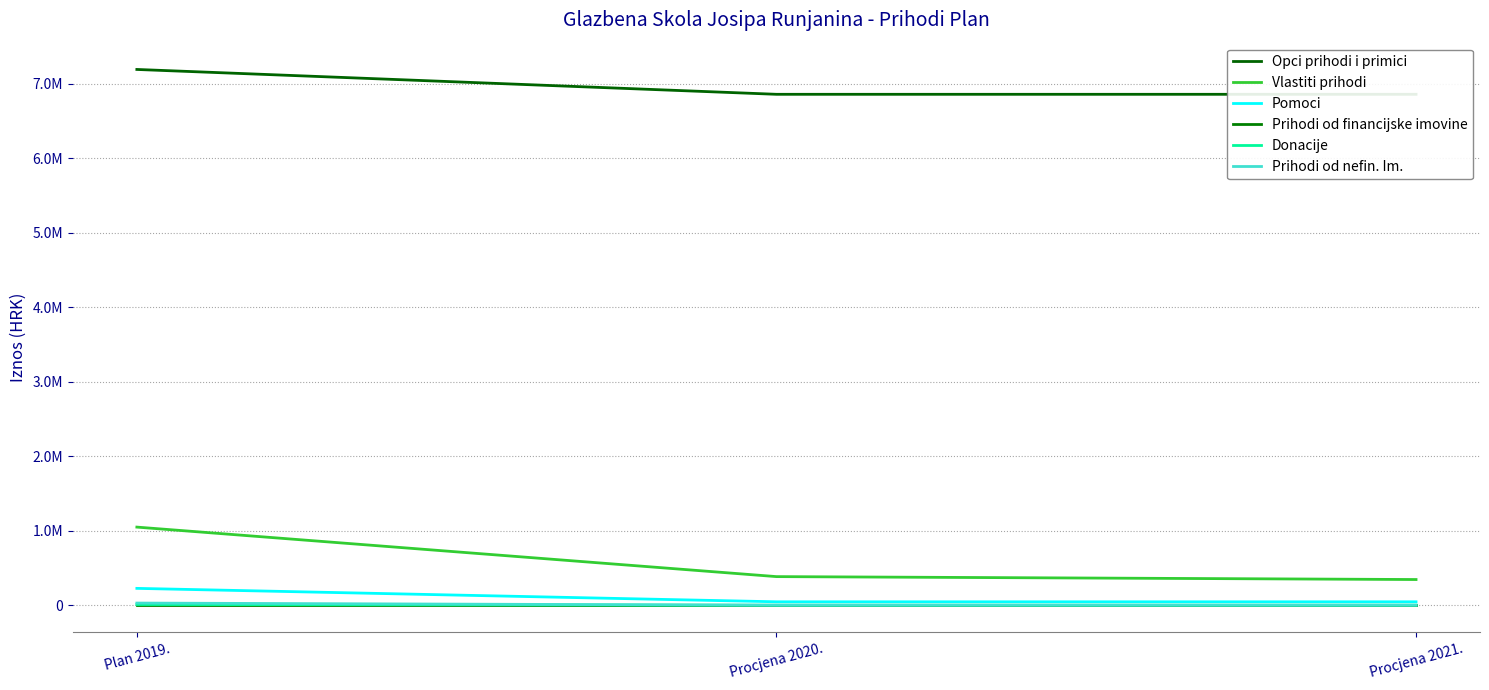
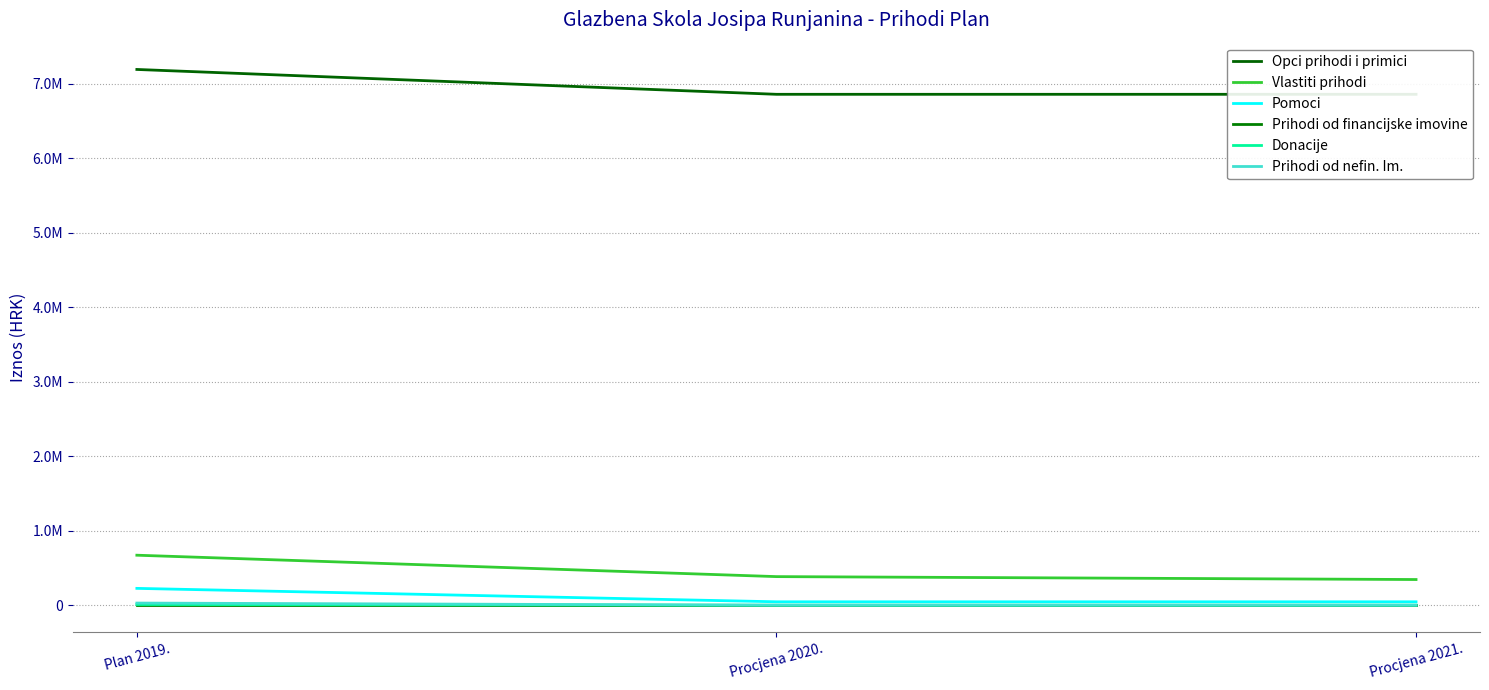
Vlastiti prihodi, Plan 2019.: 1000000 -> 700000
